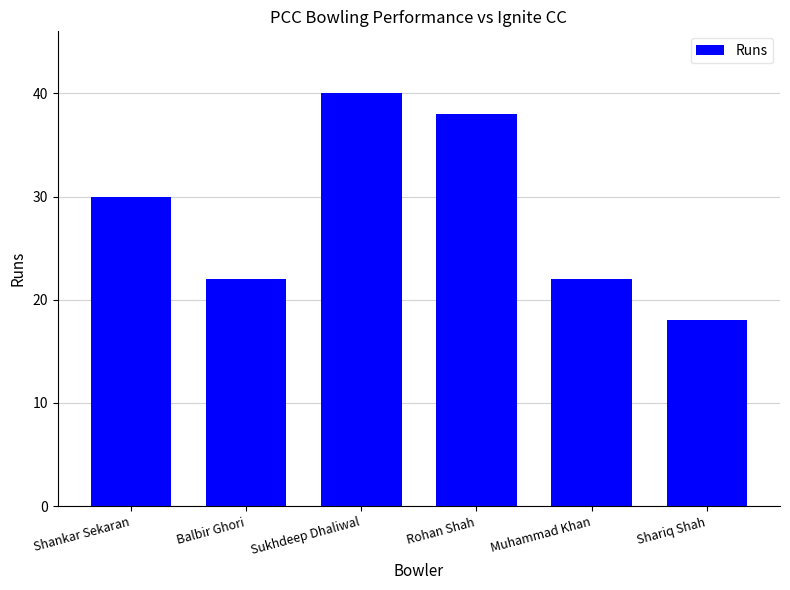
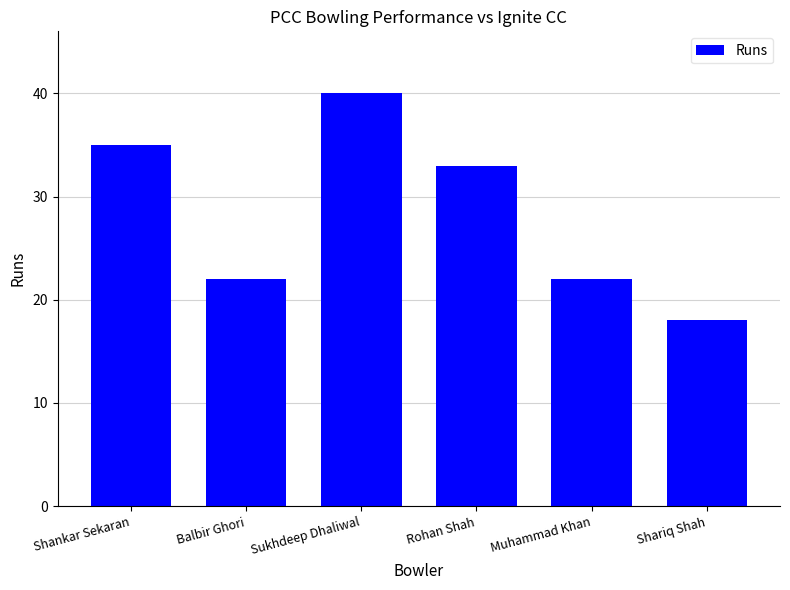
Shankar Sekaran: 30 -> 35
Rohan Shah: 38 -> 33
